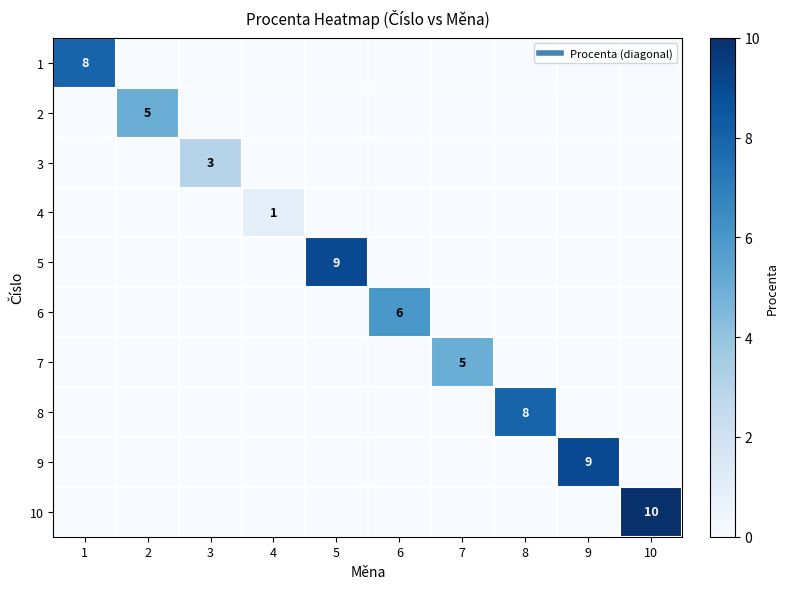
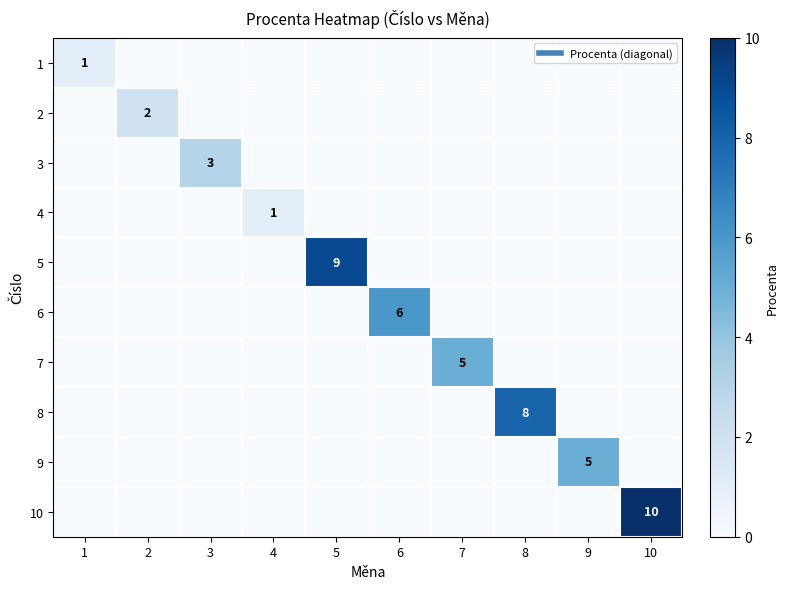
1, 1: 8 -> 1
2, 2: 5 -> 2
9, 9: 9 -> 5
